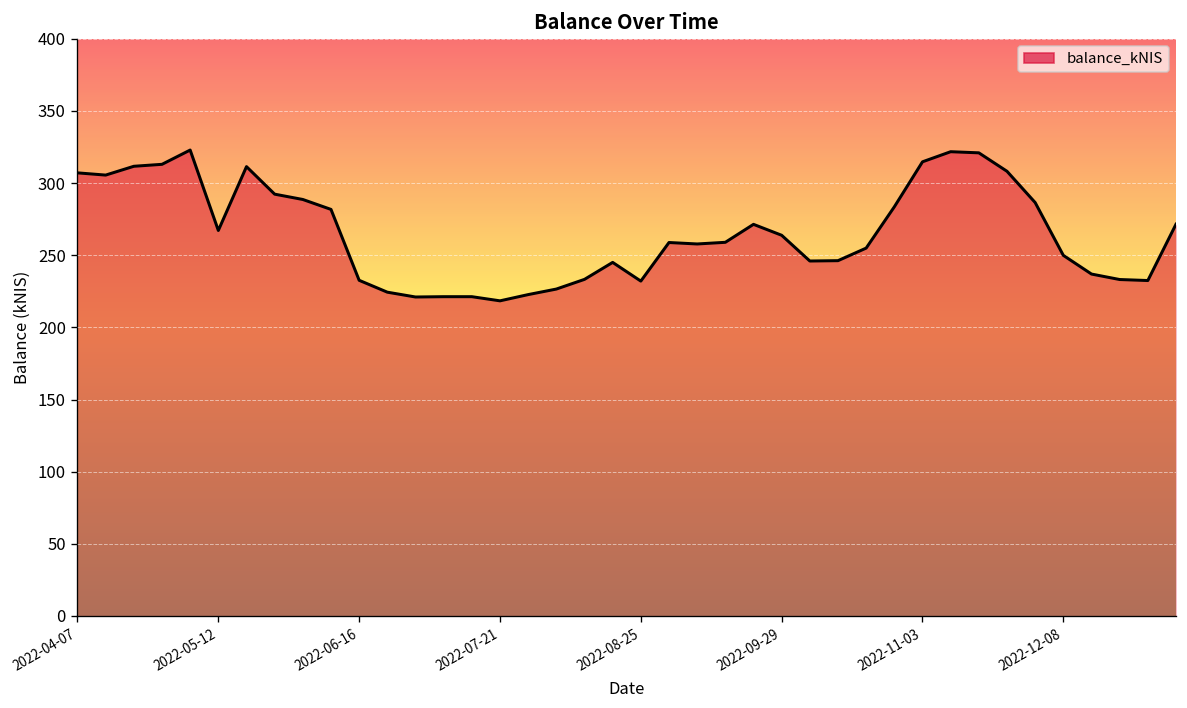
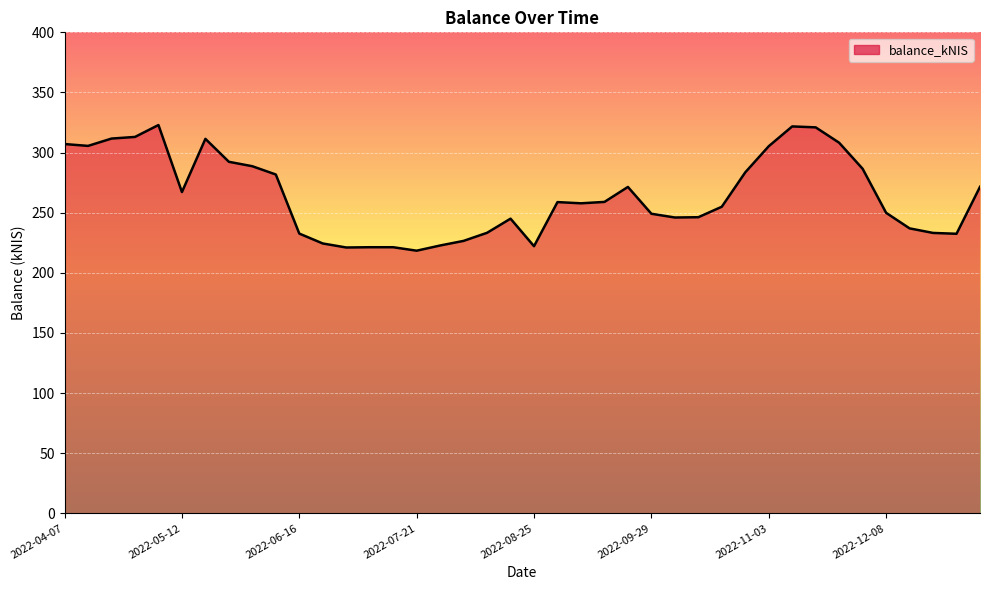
2022-08-25: 232 -> 222
2022-09-29: 264 -> 249
2022-11-03: 315 -> 305
